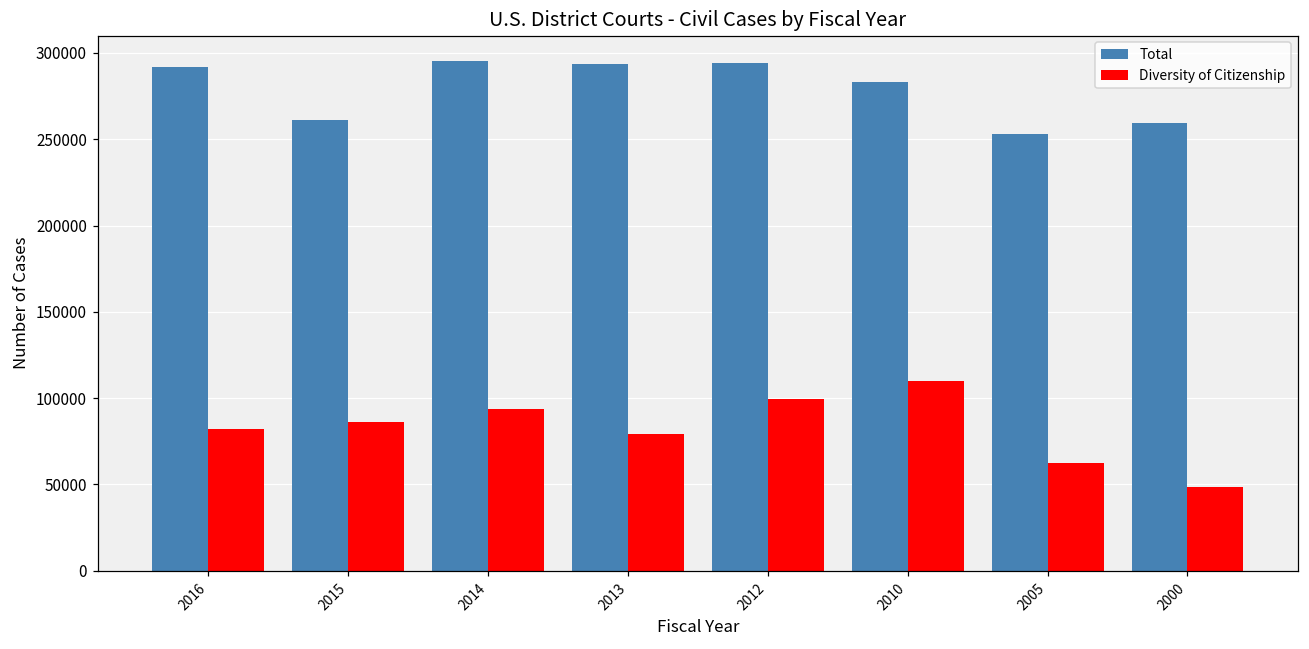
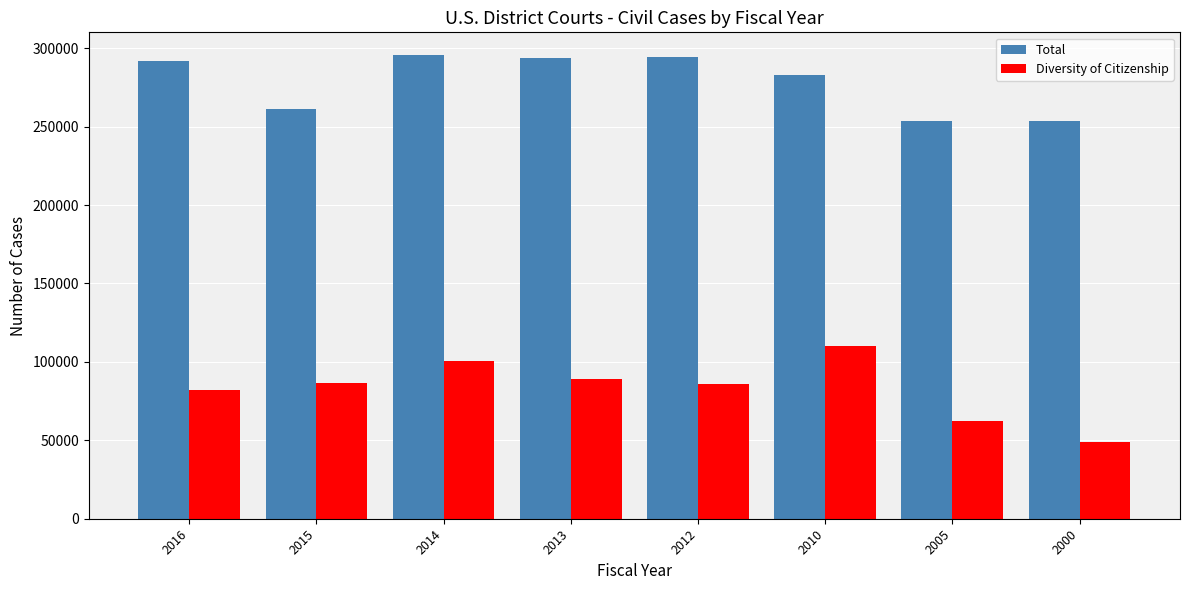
Diversity of Citizenship, 2014: 94000 -> 100000
Diversity of Citizenship, 2013: 79000 -> 89000
Diversity of Citizenship, 2012: 100000 -> 86000
Total, 2000: 260000 -> 253000
